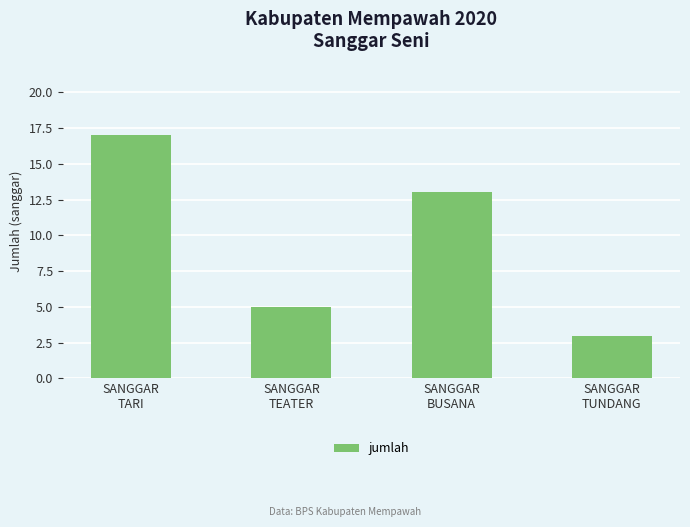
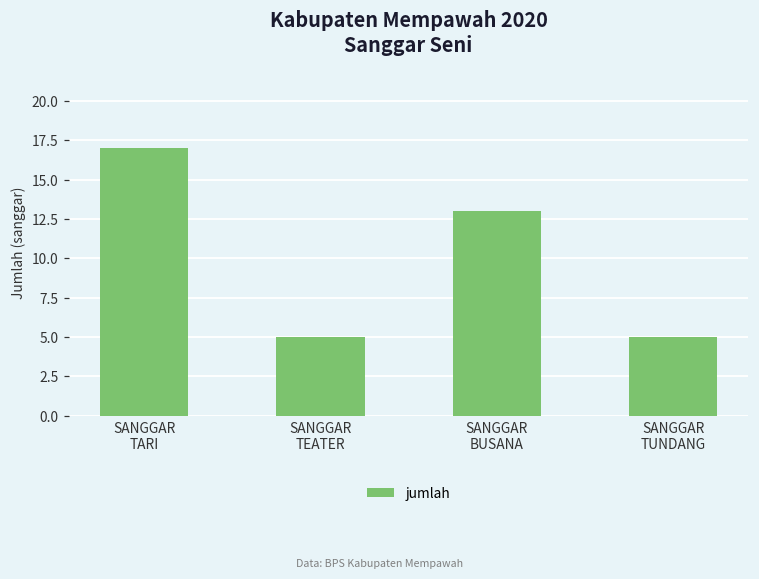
SANGGAR TUNDANG: 3 -> 5
